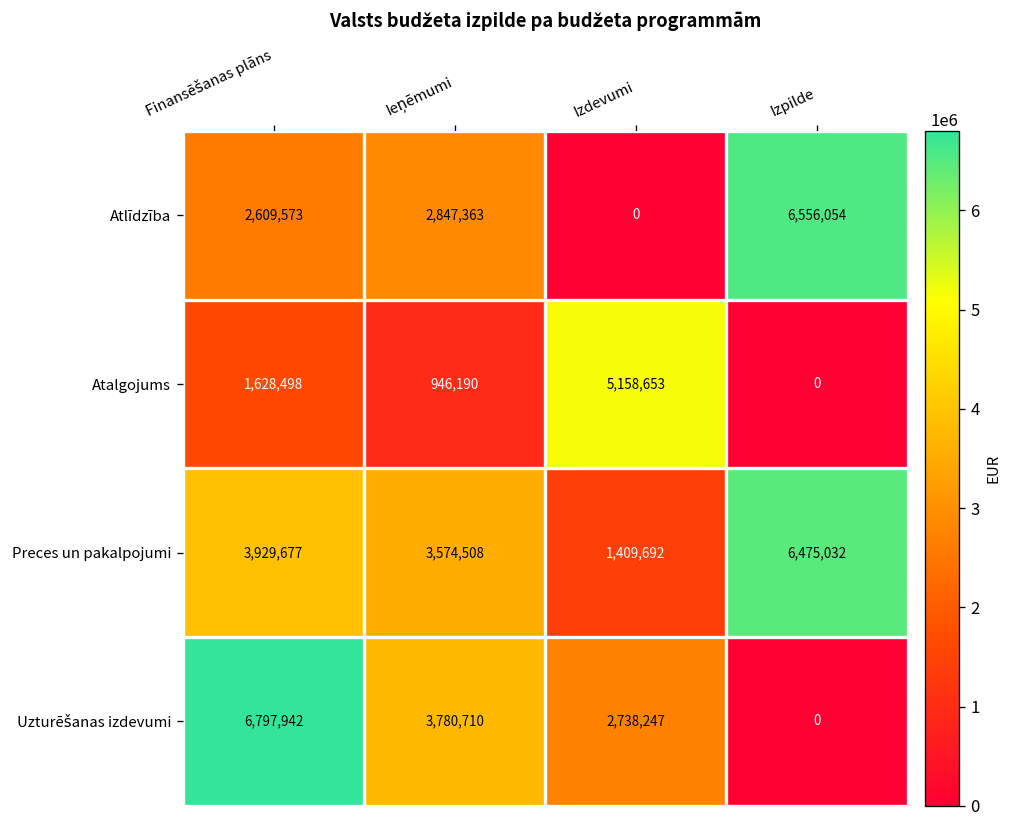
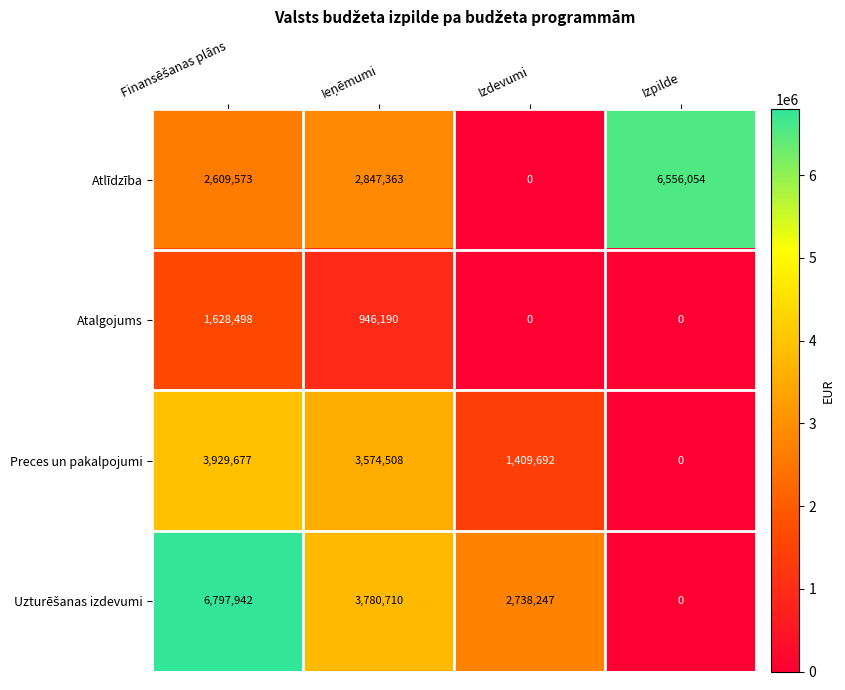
Atalgojums, Izdevumi: 5,158,653 -> 0
Preces un pakalpojumi, Izpilde: 6,475,032 -> 0
